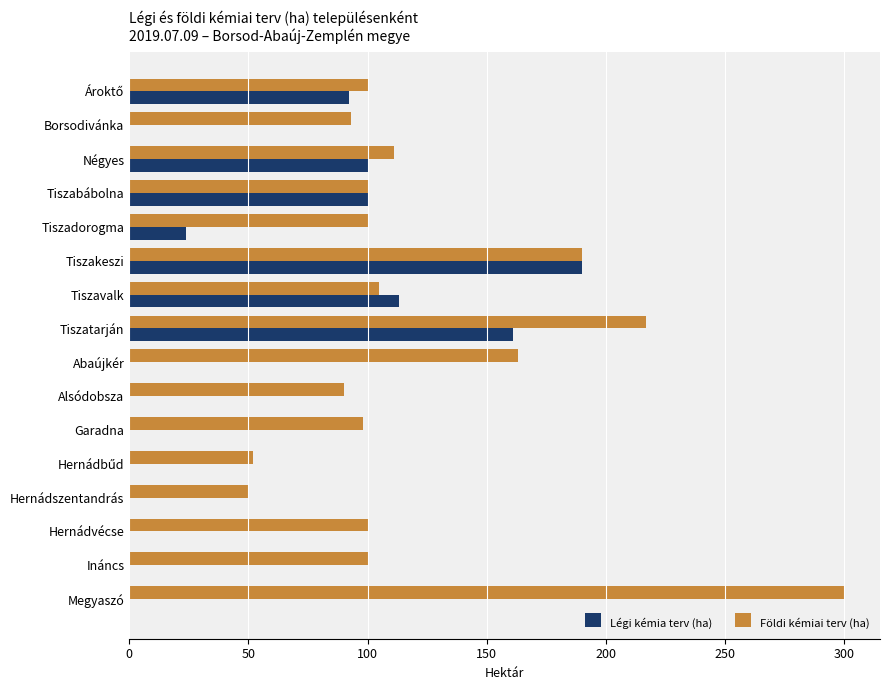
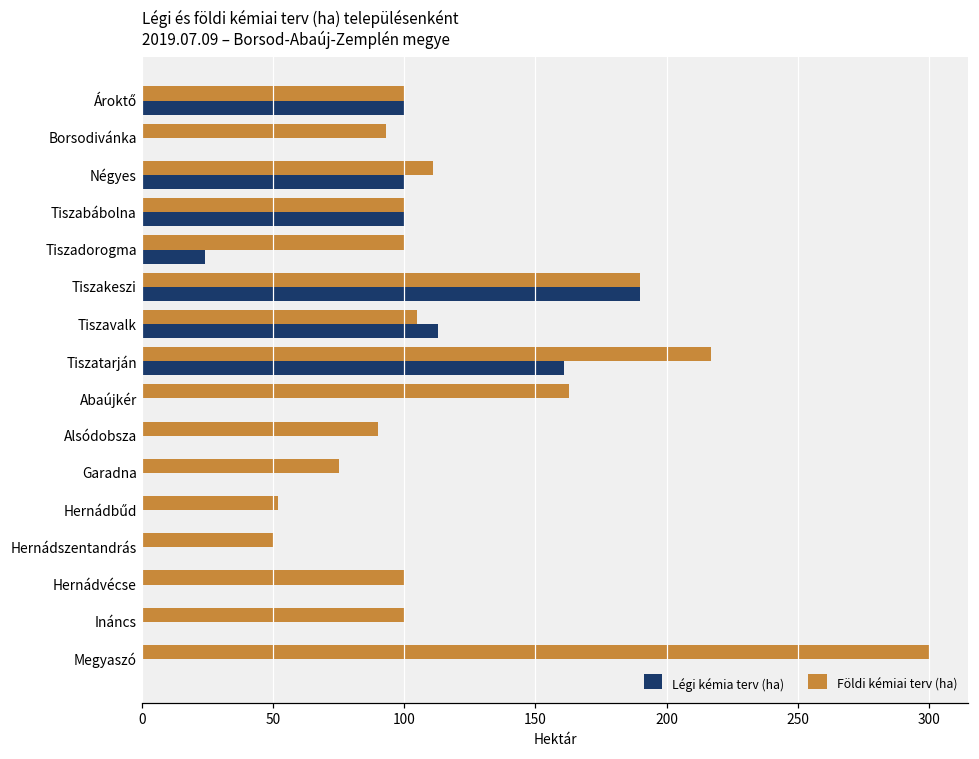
Légi kémia terv (ha), Ároktő: 92 -> 100
Földi kémiai terv (ha), Garadna: 98 -> 75
